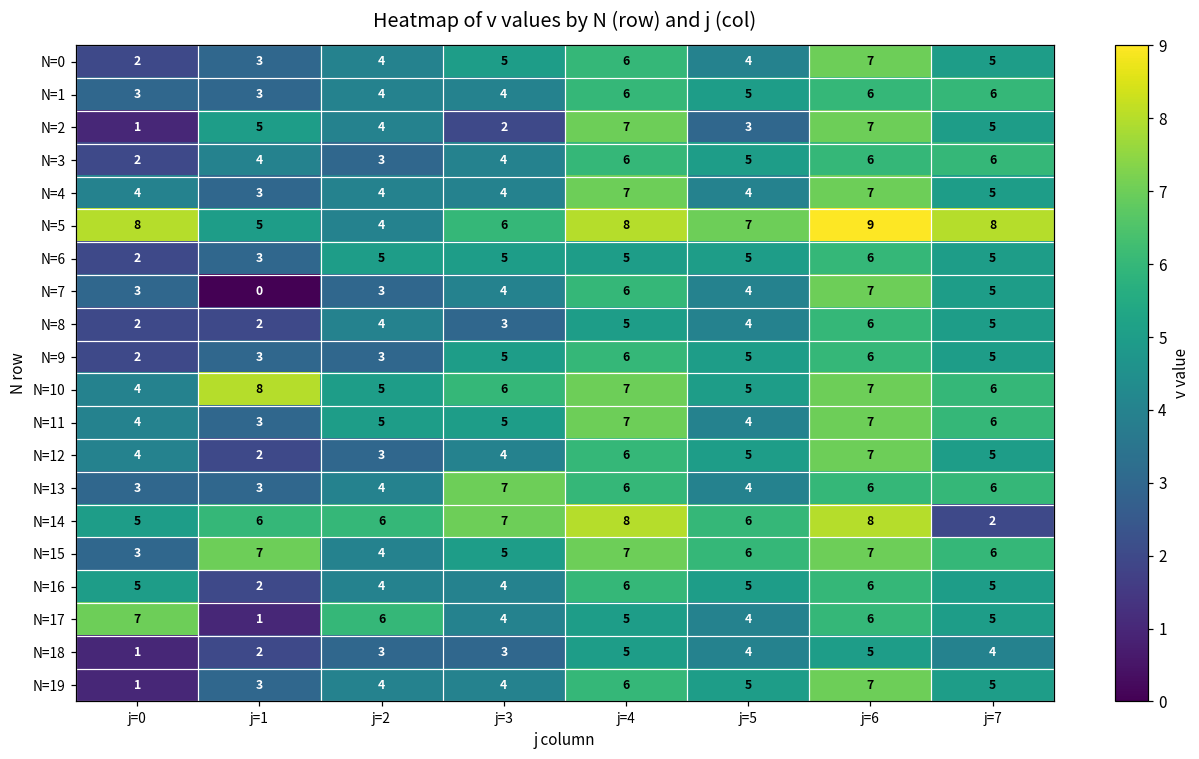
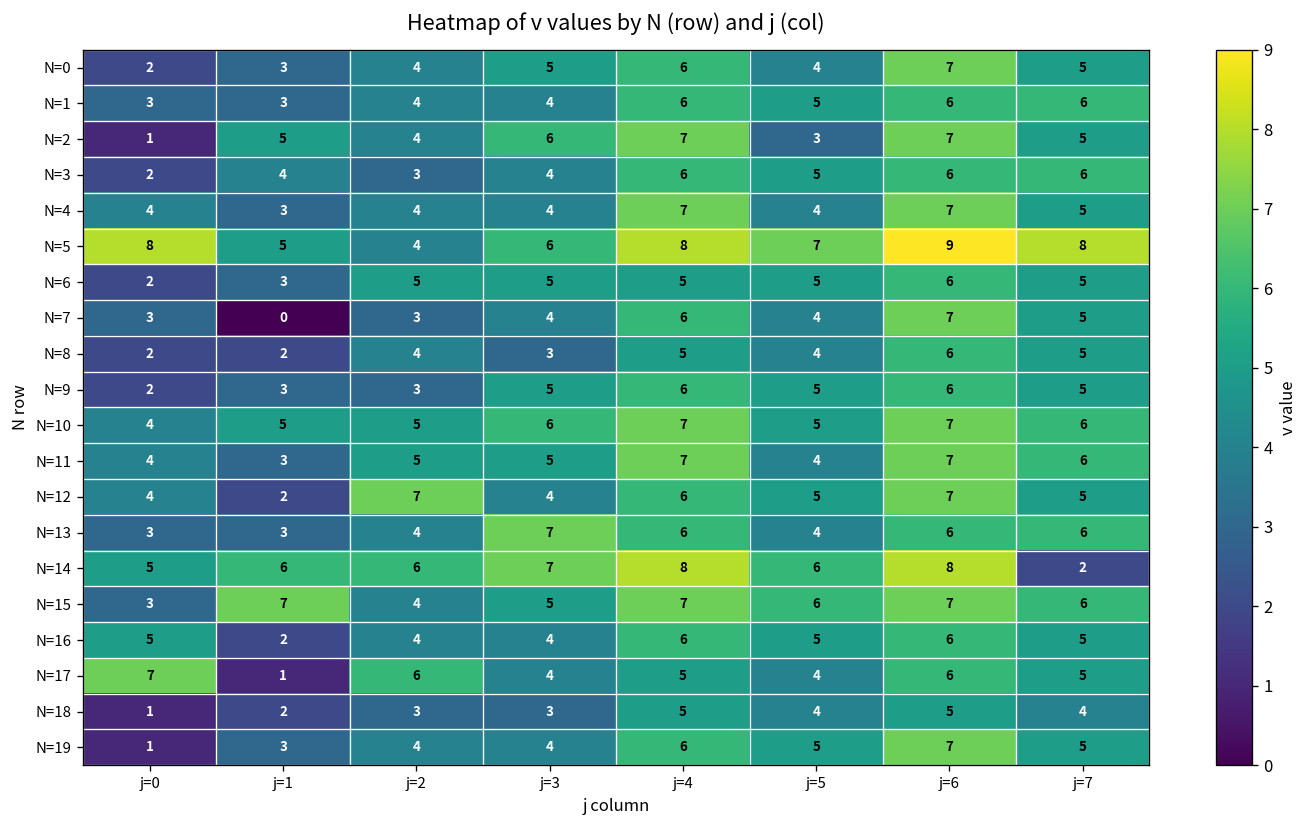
N=2, j=3: 2 -> 6
N=10, j=1: 8 -> 5
N=12, j=2: 3 -> 7
